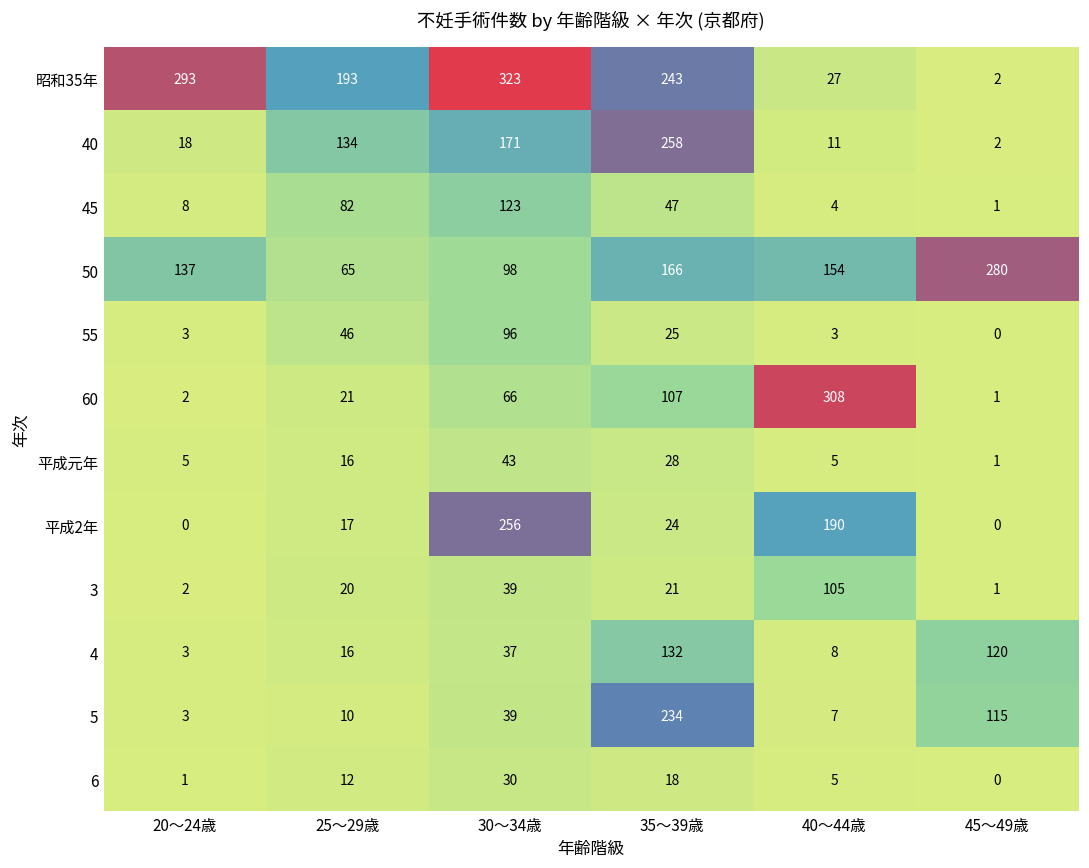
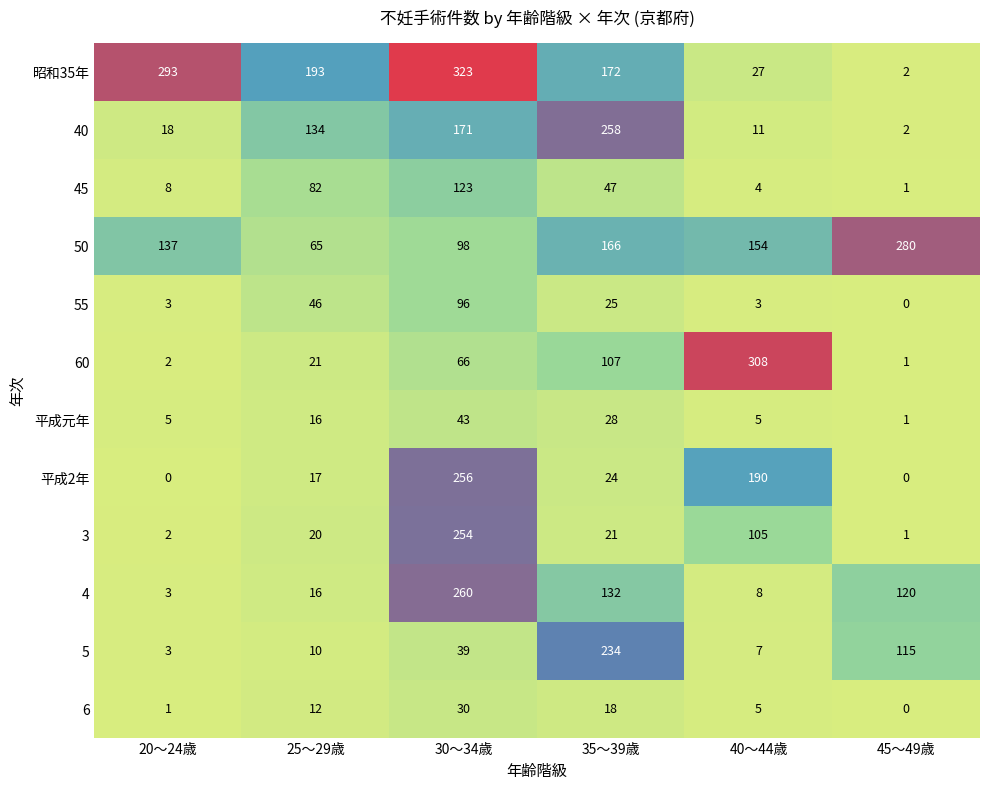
昭和35年, 35～39歳: 243 -> 172
3, 30～34歳: 39 -> 254
4, 30～34歳: 37 -> 260
